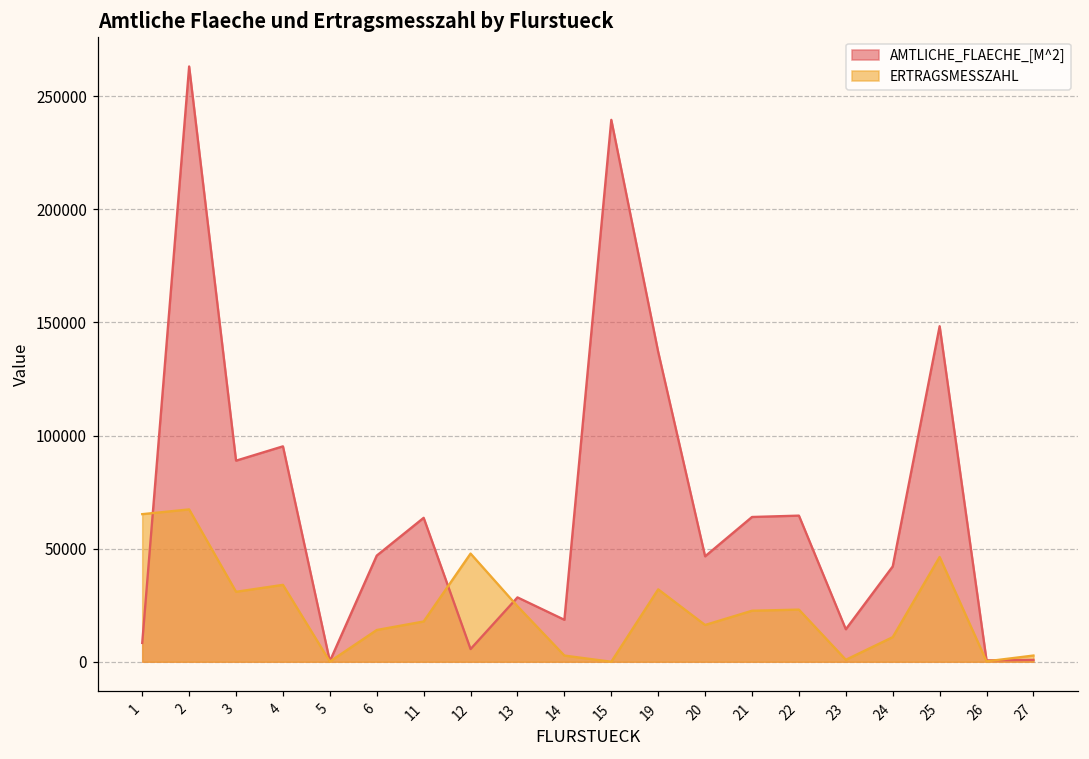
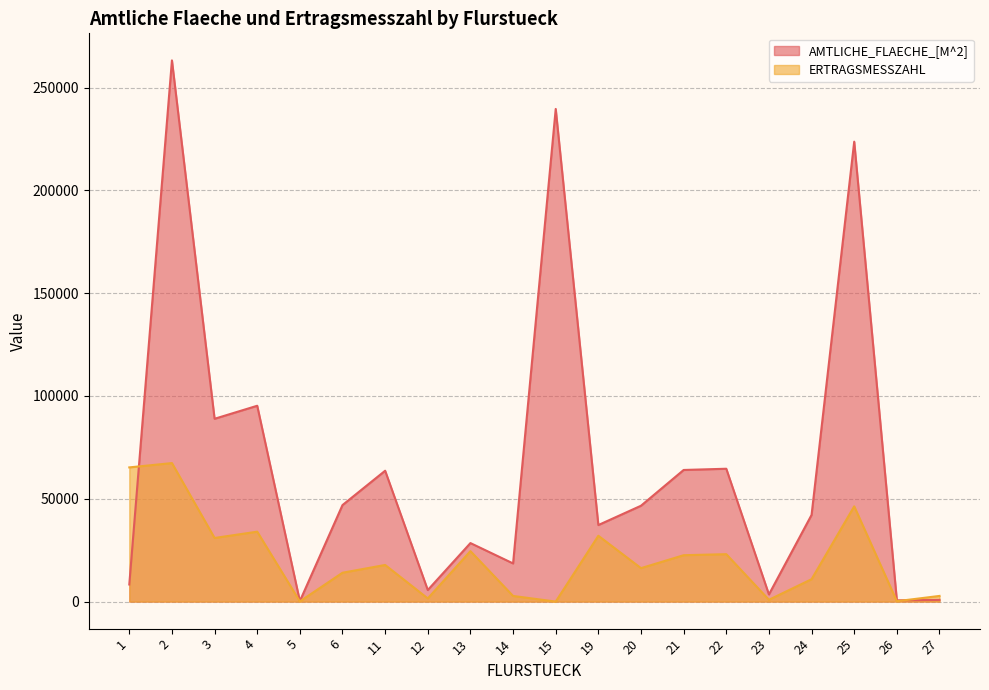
ERTRAGSMESSZAHL, 12: 48000 -> 2000
AMTLICHE_FLAECHE_[M^2], 19: 137000 -> 37000
AMTLICHE_FLAECHE_[M^2], 23: 14000 -> 3000
AMTLICHE_FLAECHE_[M^2], 25: 148000 -> 224000
